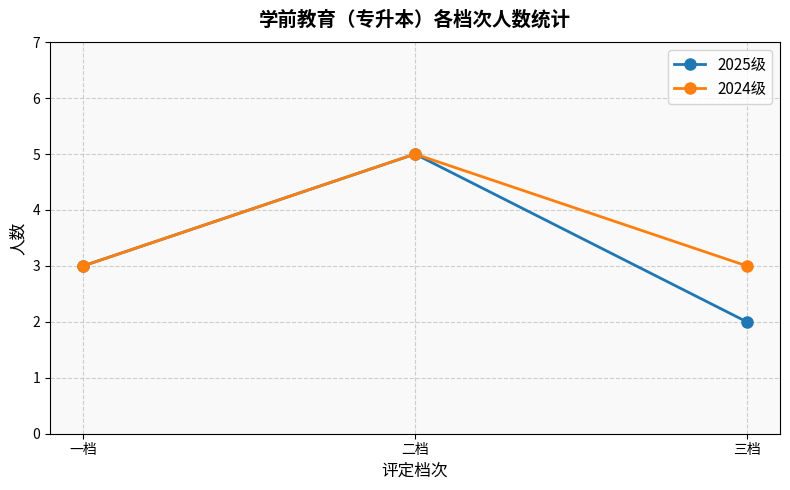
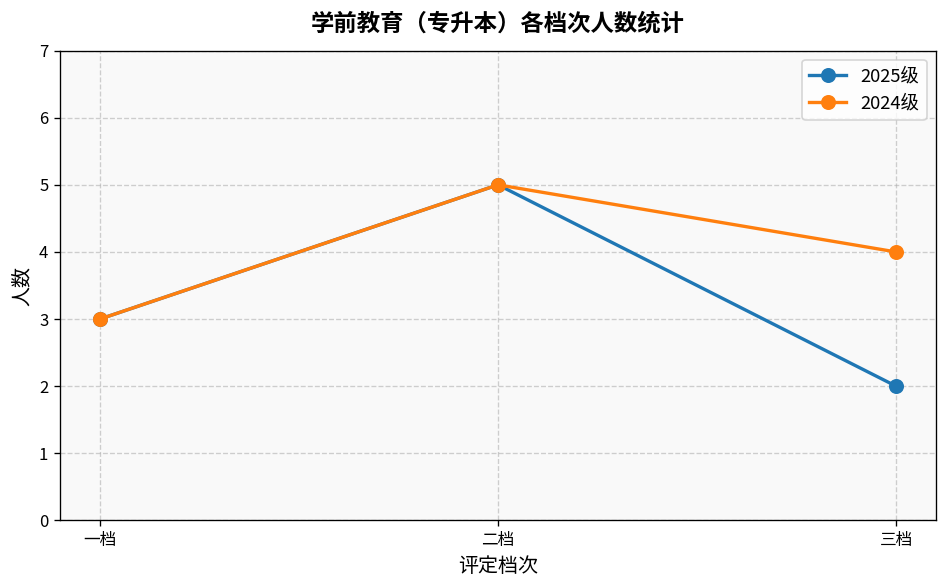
2024级, 三档: 3 -> 4
